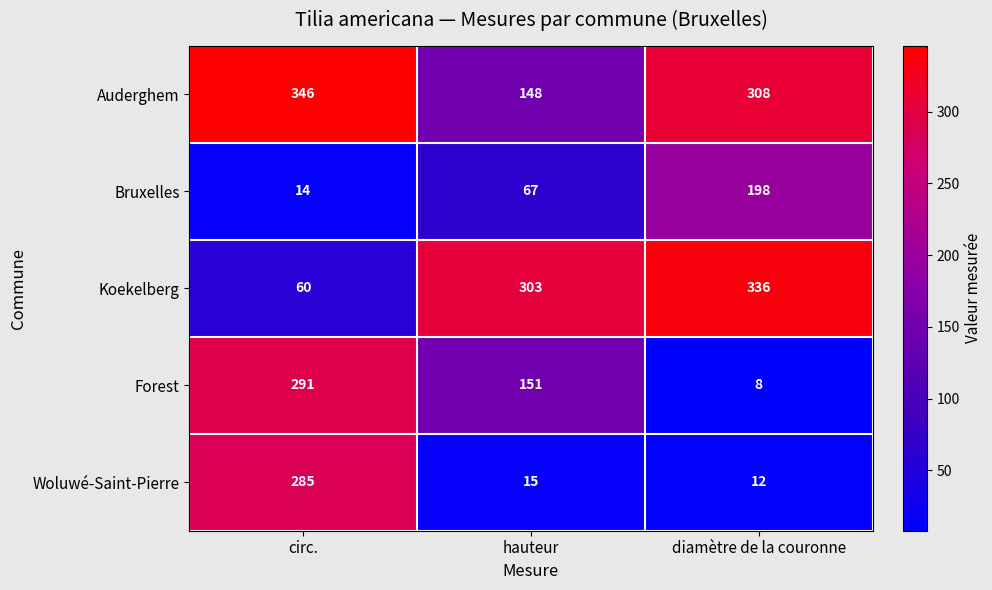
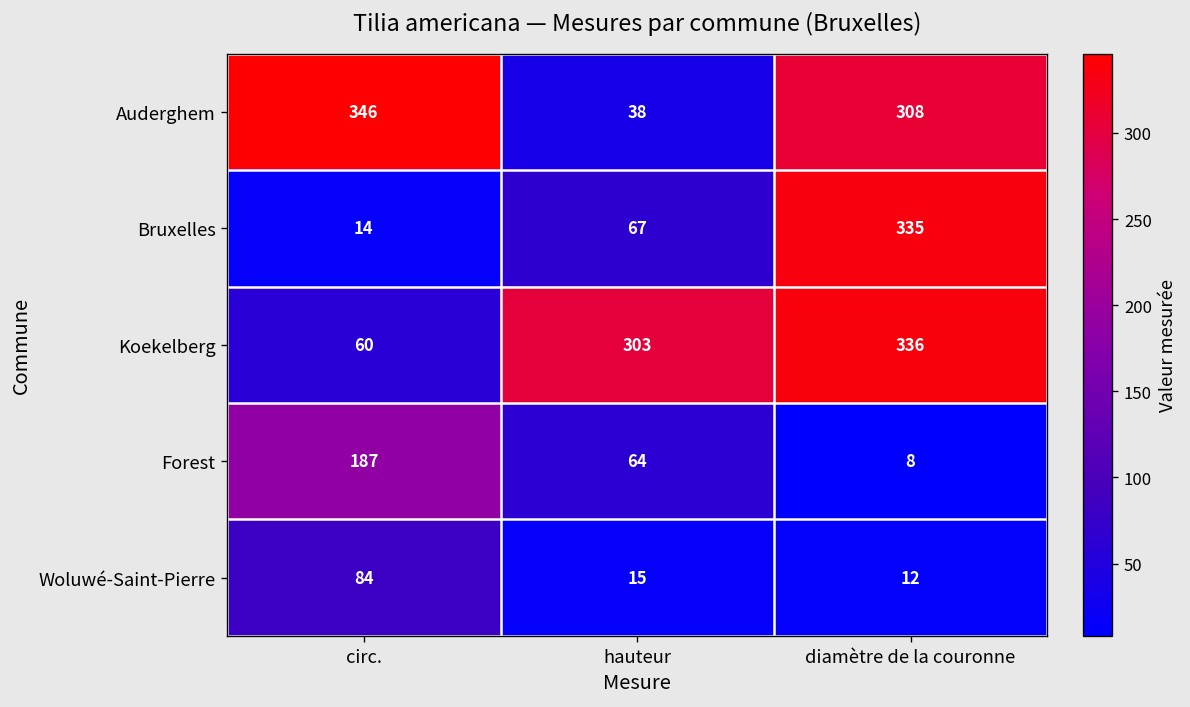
Auderghem, hauteur: 148 -> 38
Bruxelles, diamètre de la couronne: 198 -> 335
Forest, circ.: 291 -> 187
Forest, hauteur: 151 -> 64
Woluwé-Saint-Pierre, circ.: 285 -> 84
